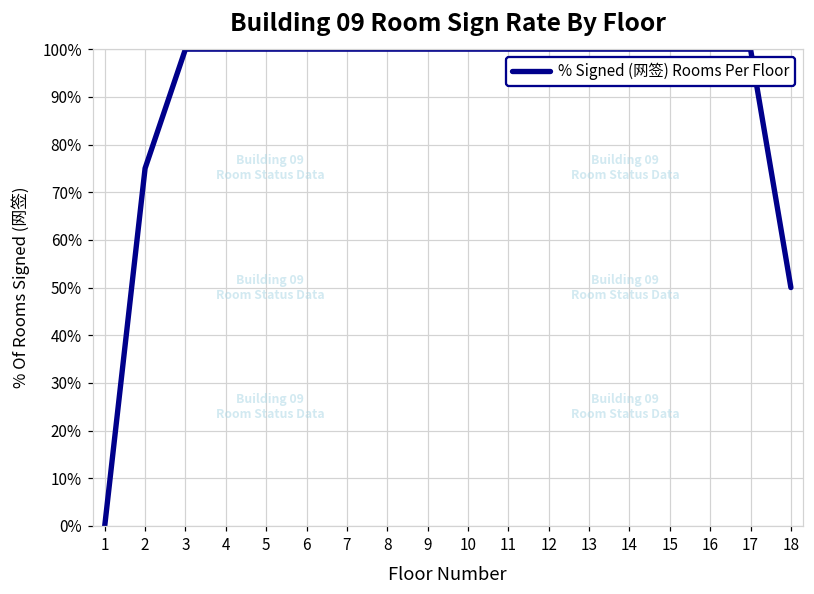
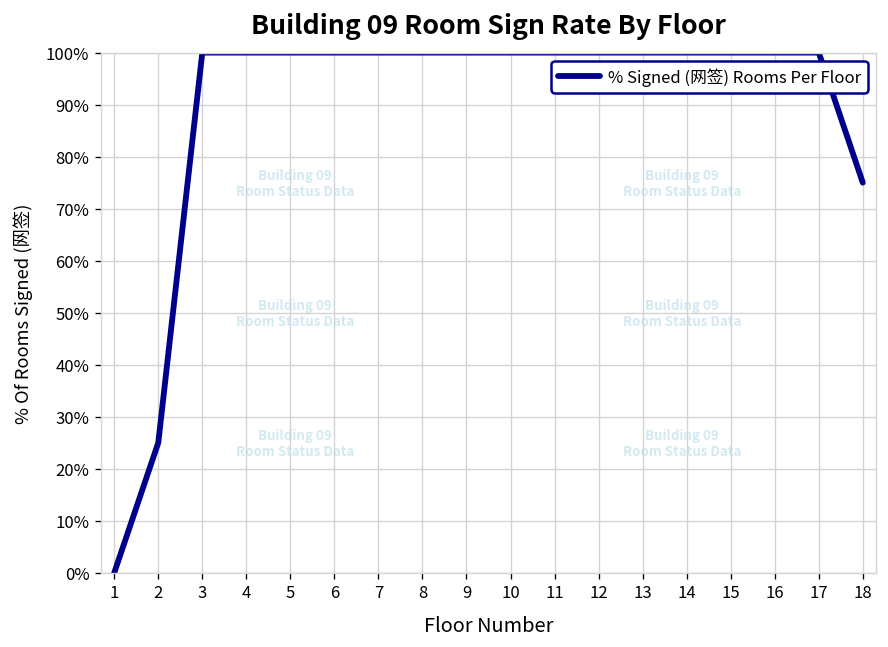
2: 75% -> 25%
18: 50% -> 75%
